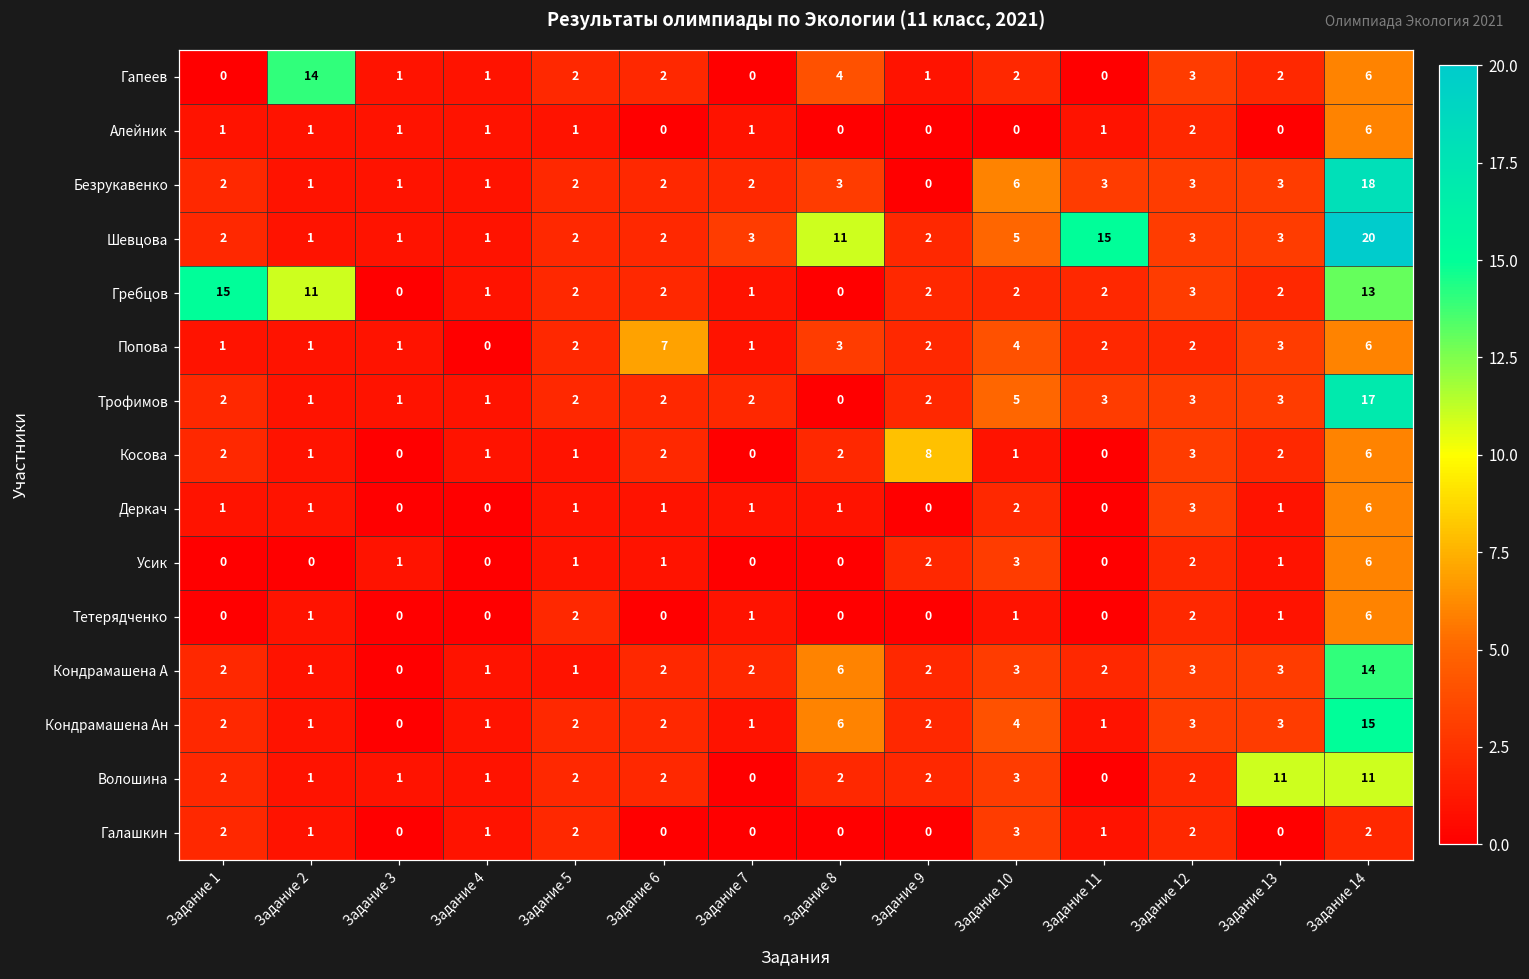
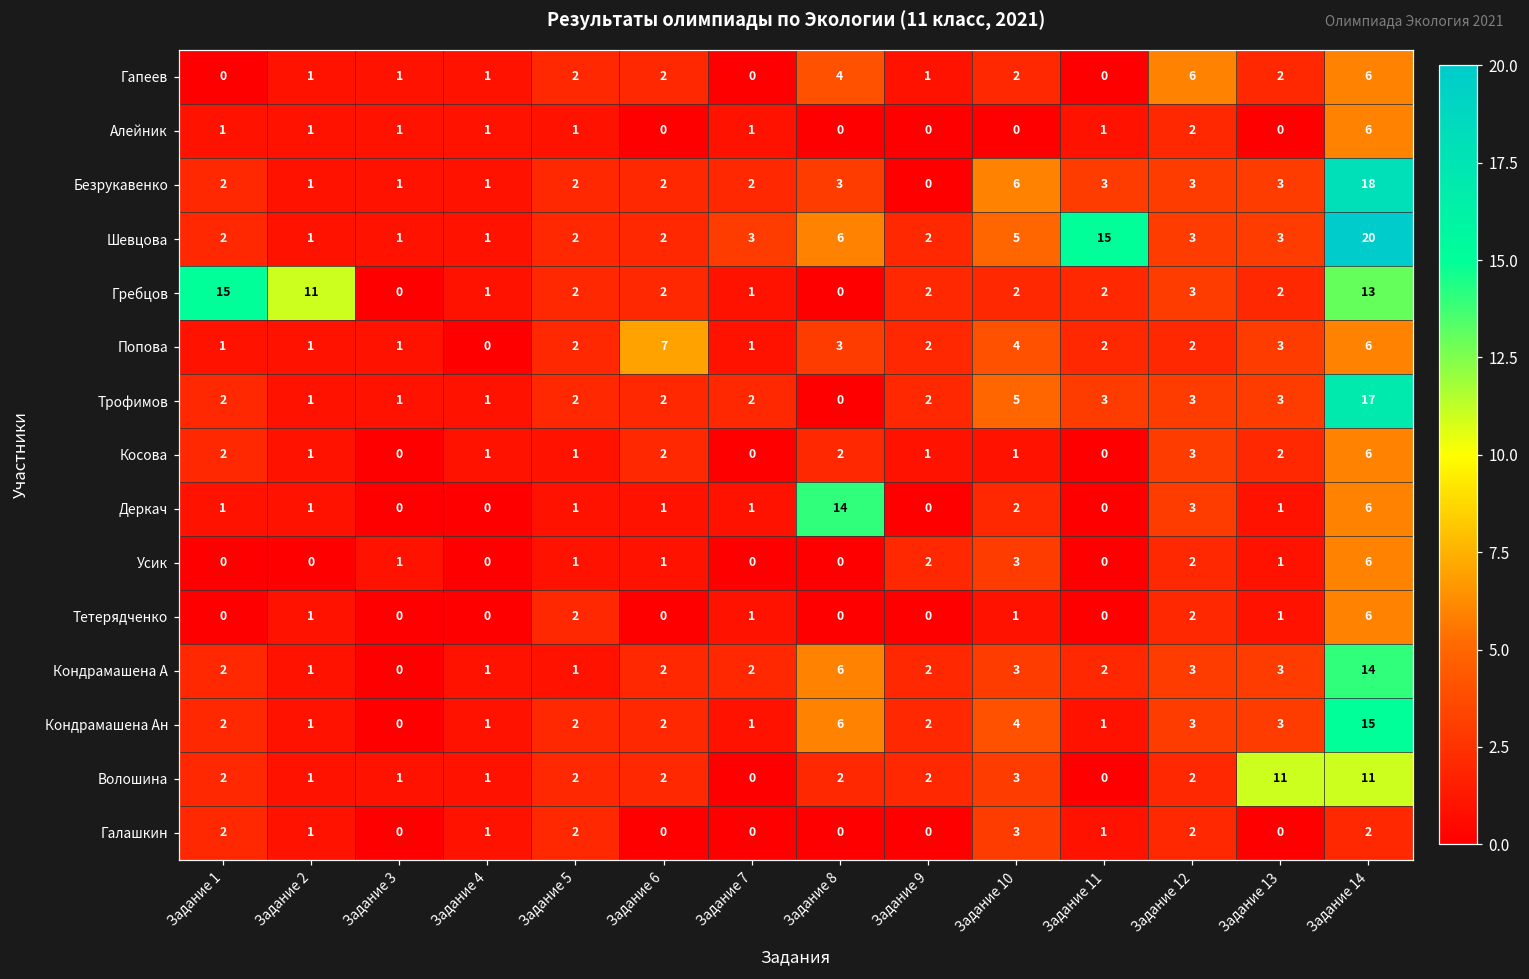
Гапеев, Задание 2: 14 -> 1
Гапеев, Задание 12: 3 -> 6
Шевцова, Задание 8: 11 -> 6
Косова, Задание 9: 8 -> 1
Деркач, Задание 8: 1 -> 14
